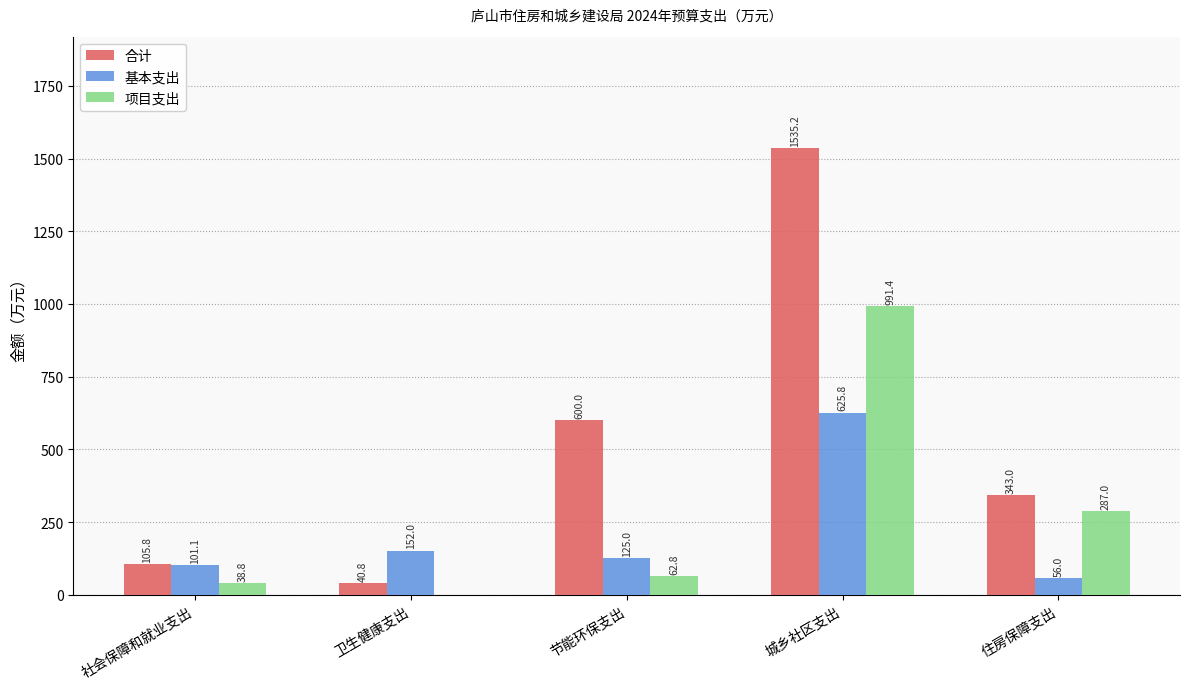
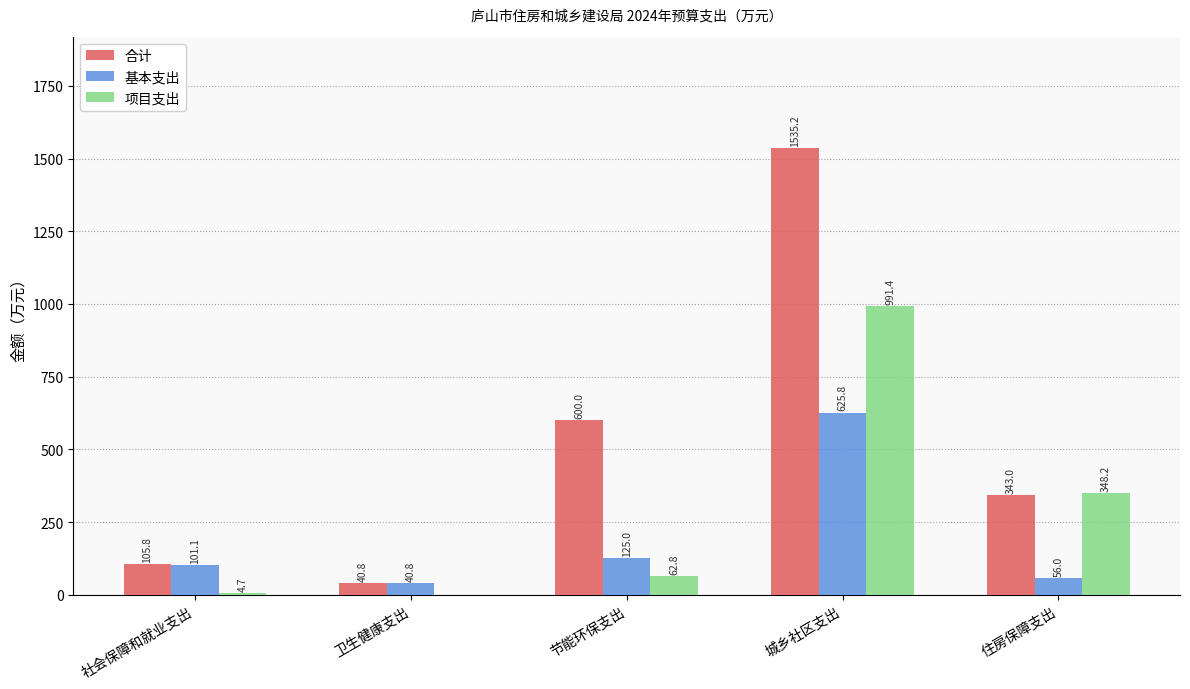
项目支出, 社会保障和就业支出: 38.8 -> 4.7
基本支出, 卫生健康支出: 152.0 -> 40.8
项目支出, 住房保障支出: 287.0 -> 348.2
